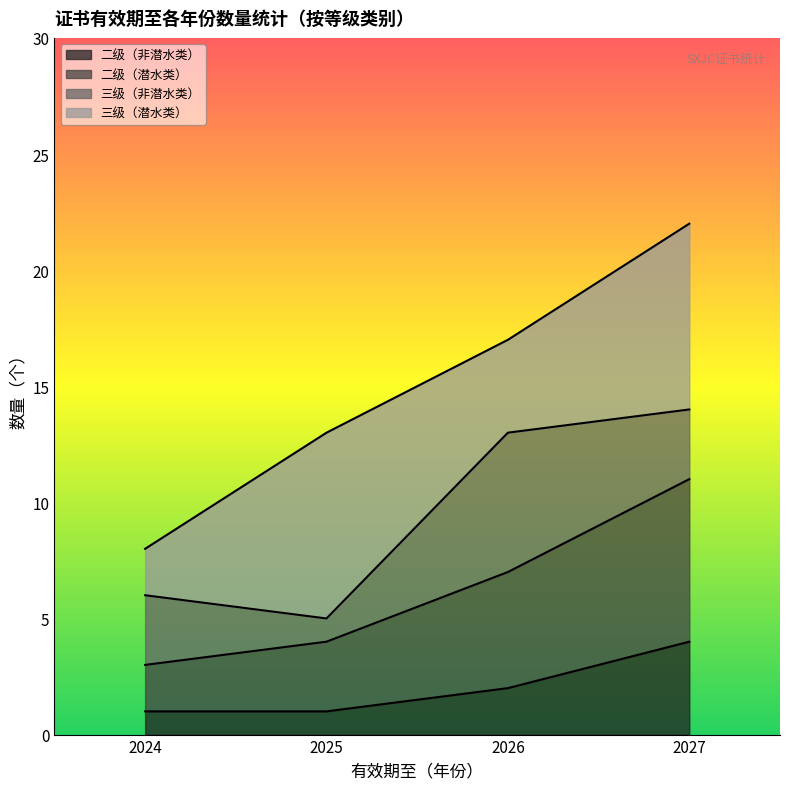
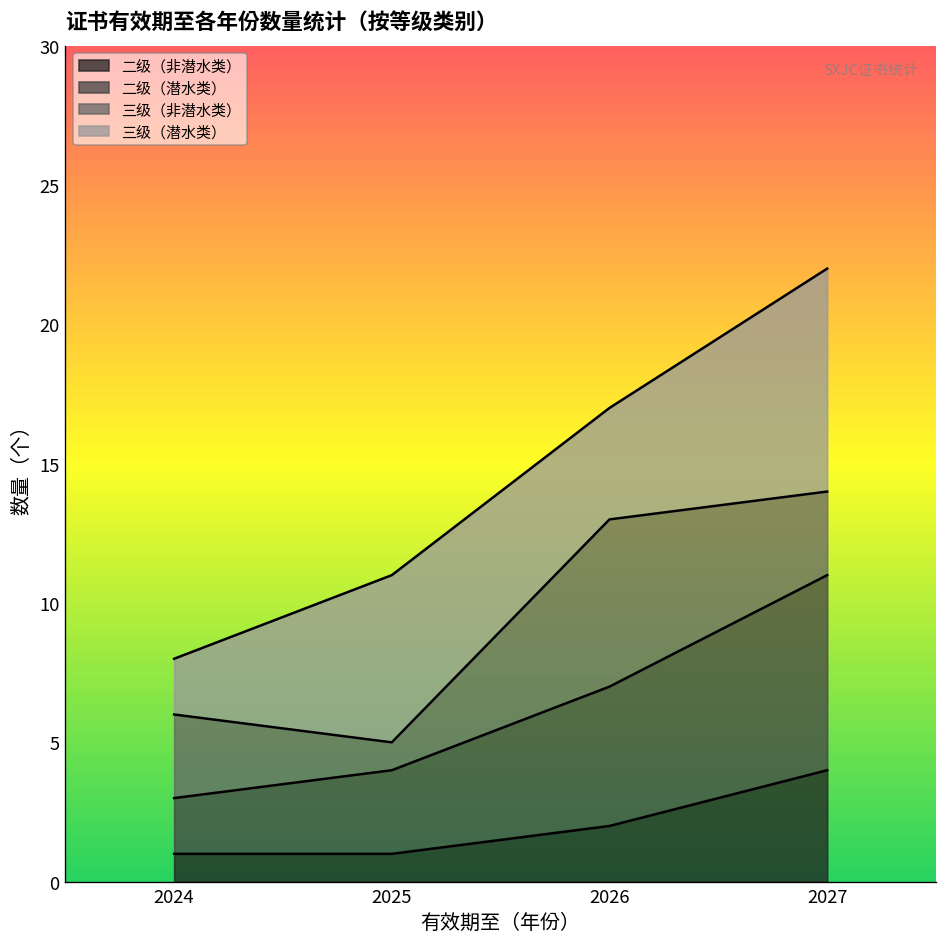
三级（潜水类）, 2025: 8 -> 6
